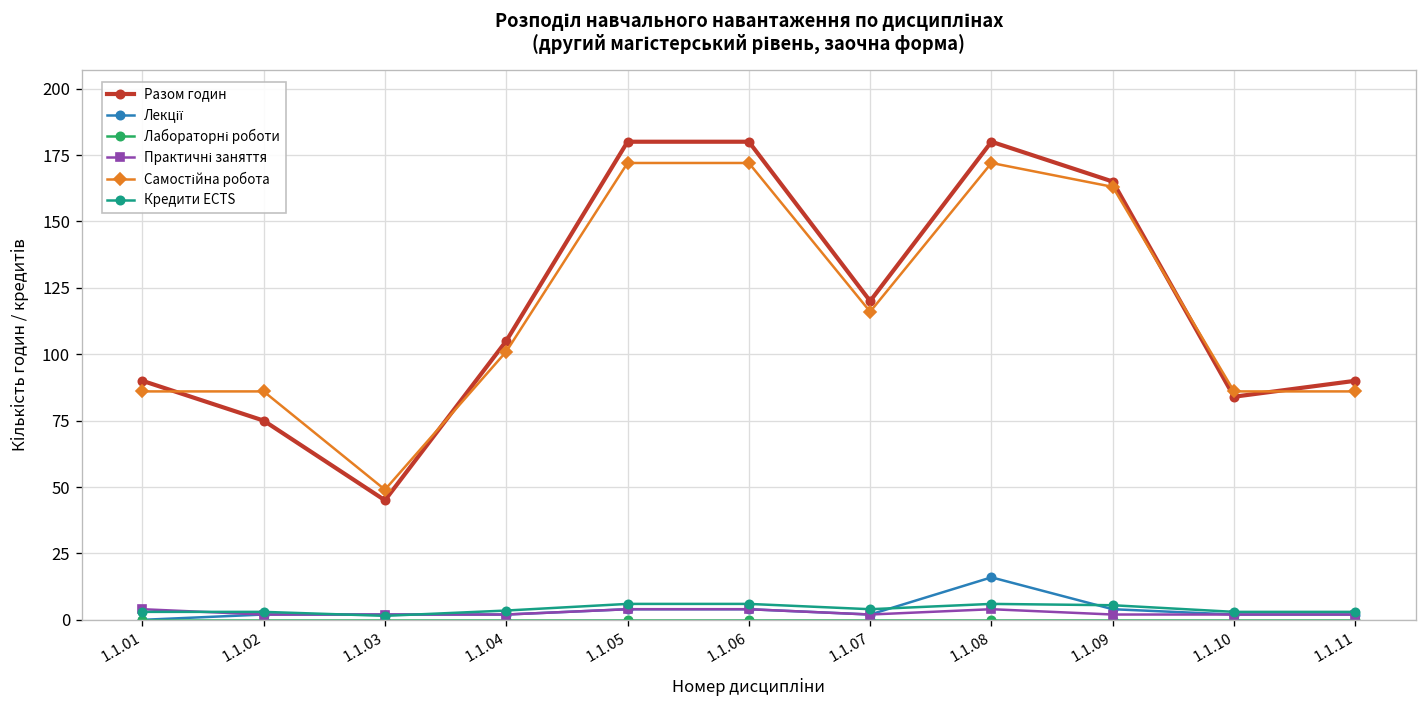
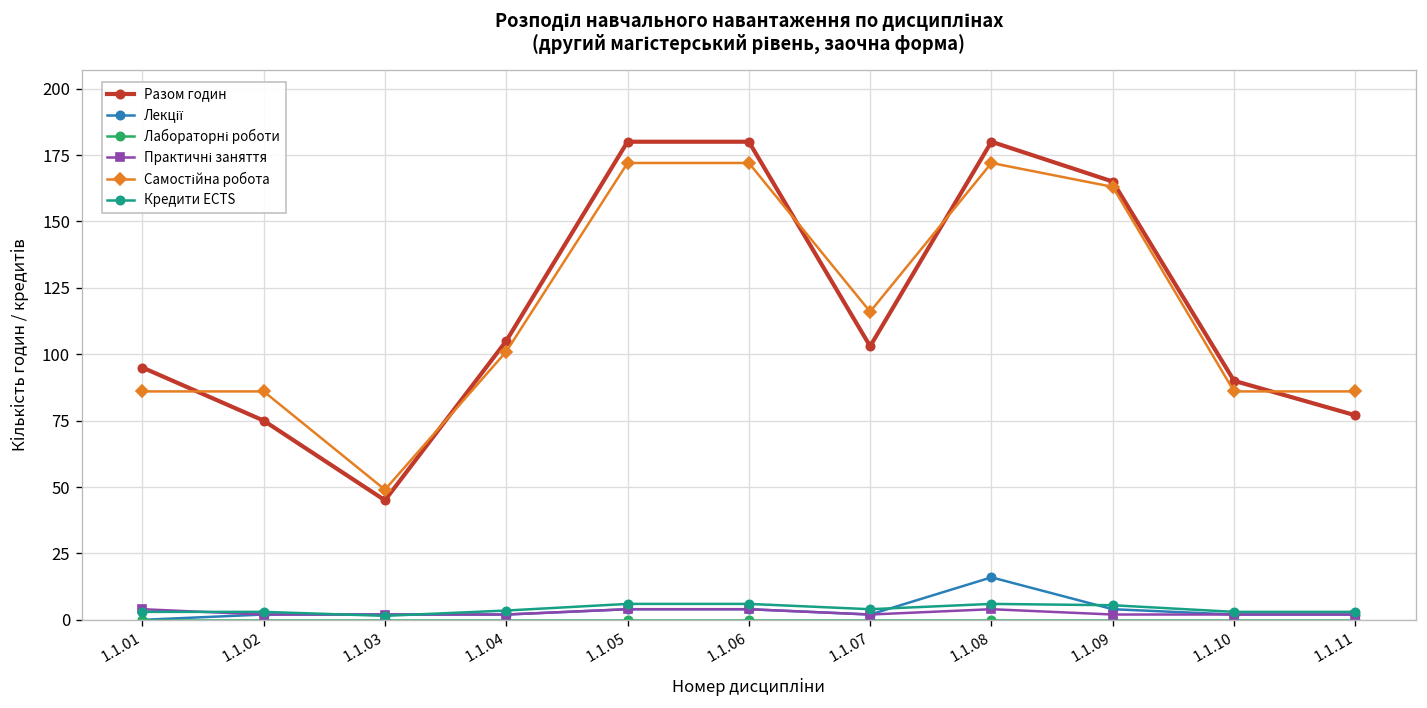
Разом годин, 1.1.01: 90 -> 95
Разом годин, 1.1.07: 120 -> 103
Разом годин, 1.1.10: 84 -> 90
Разом годин, 1.1.11: 90 -> 77
